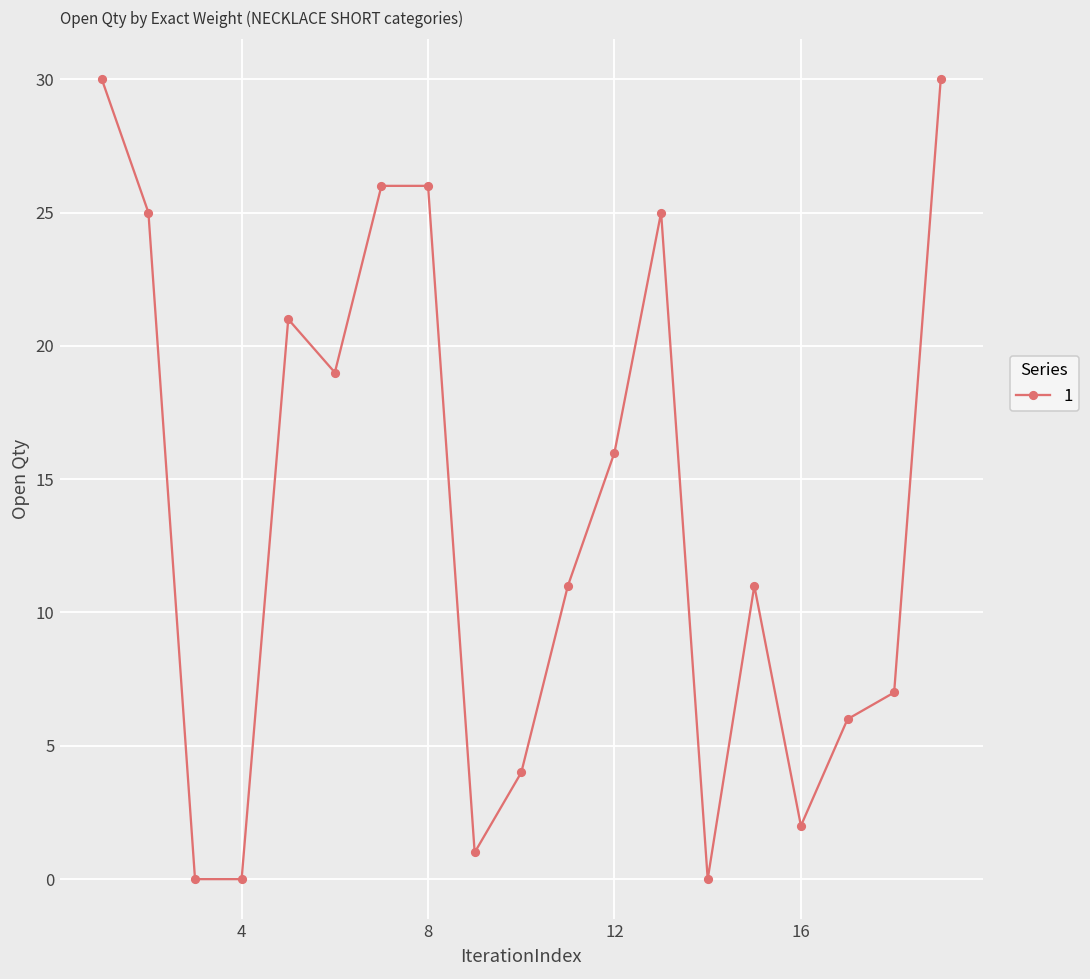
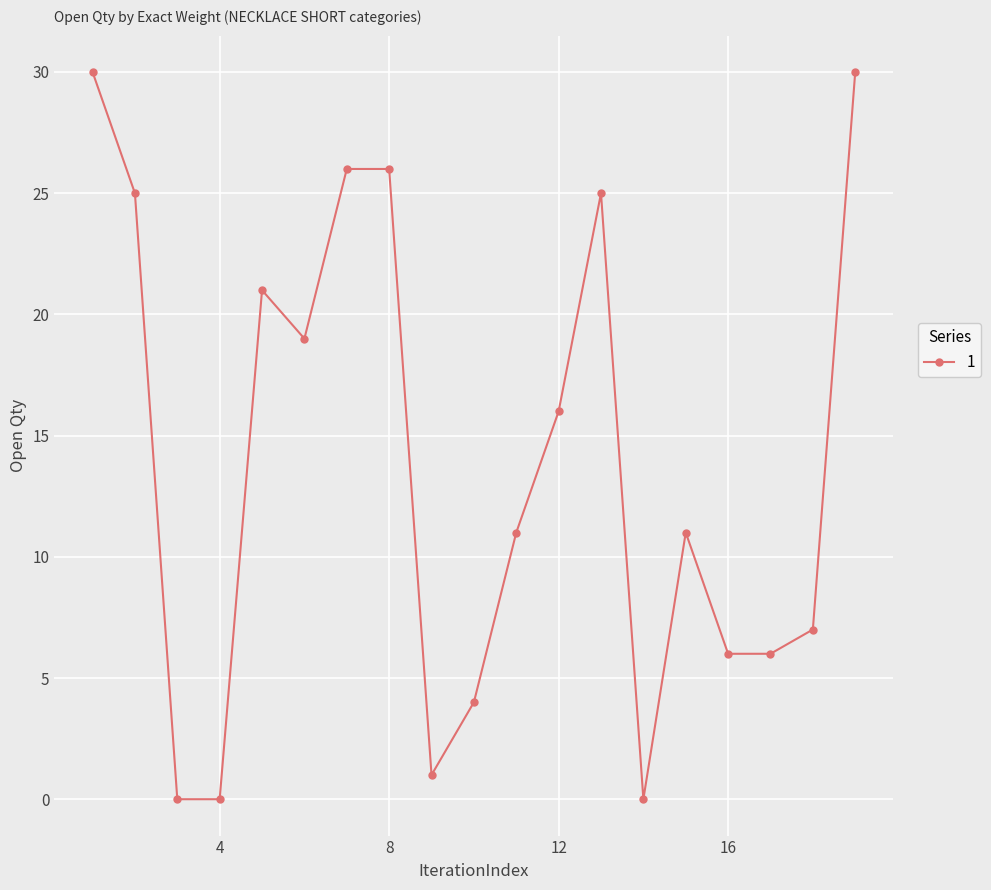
16: 2 -> 6
